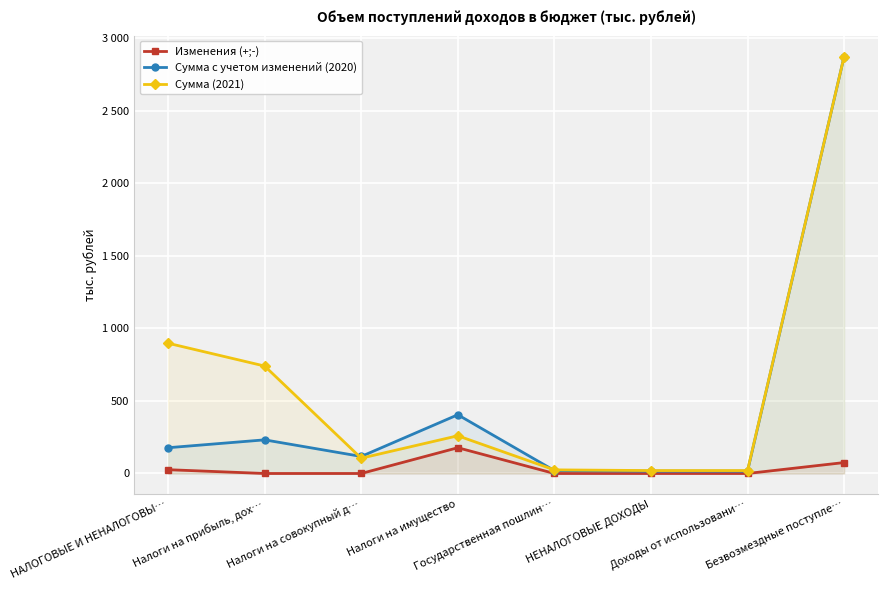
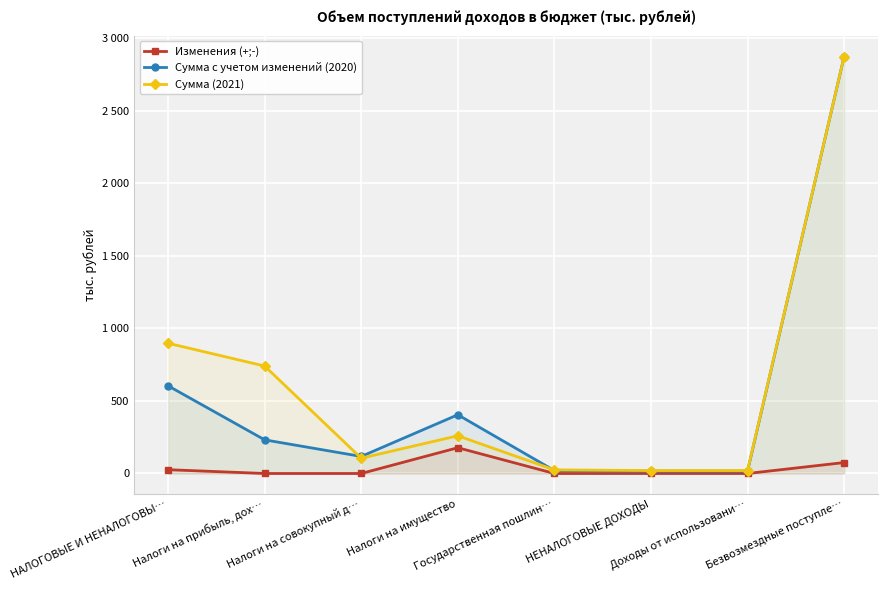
Сумма с учетом изменений (2020), НАЛОГОВЫЕ И НЕНАЛОГОВЫ…: 180 -> 600
